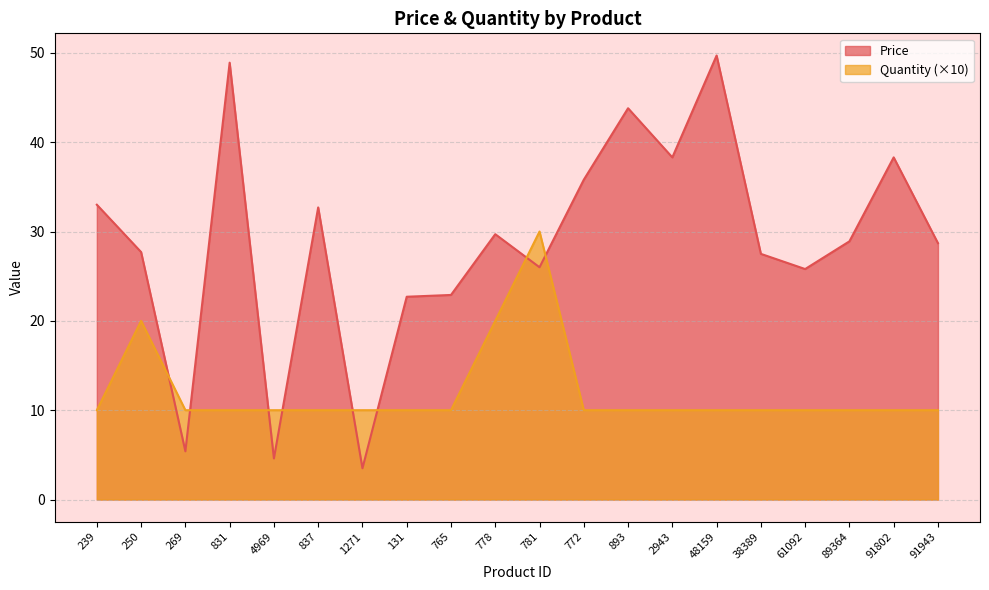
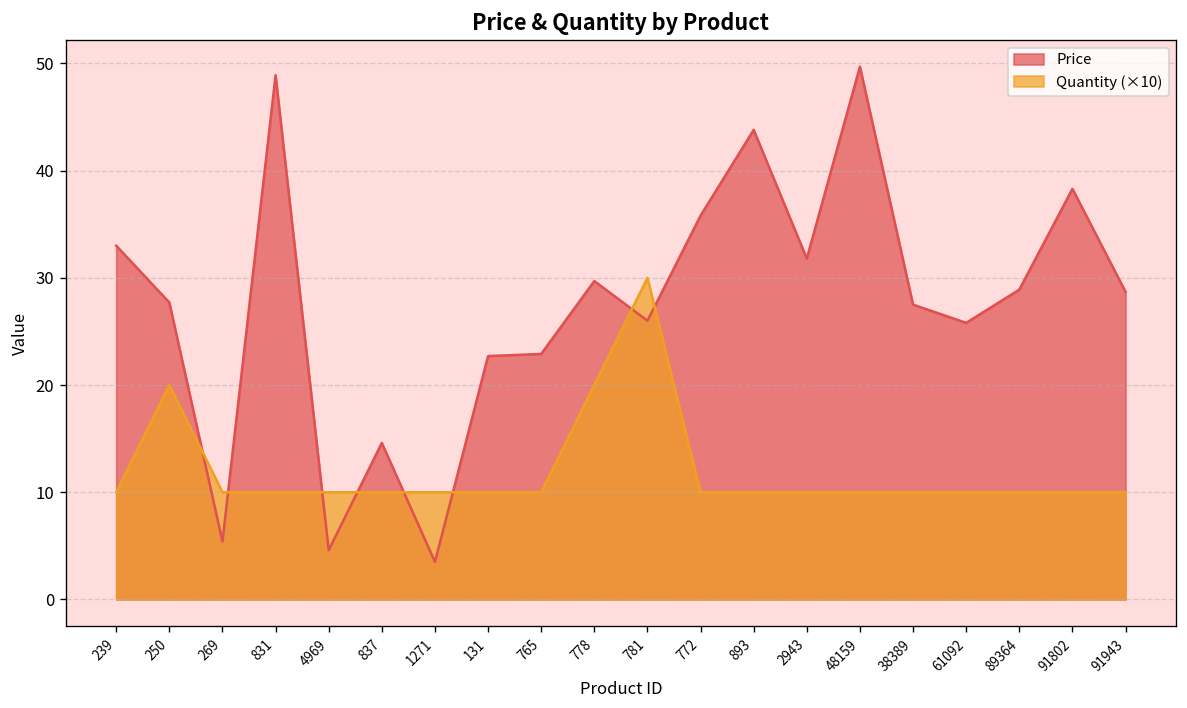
Price, 837: 33 -> 15
Price, 2943: 38 -> 32
